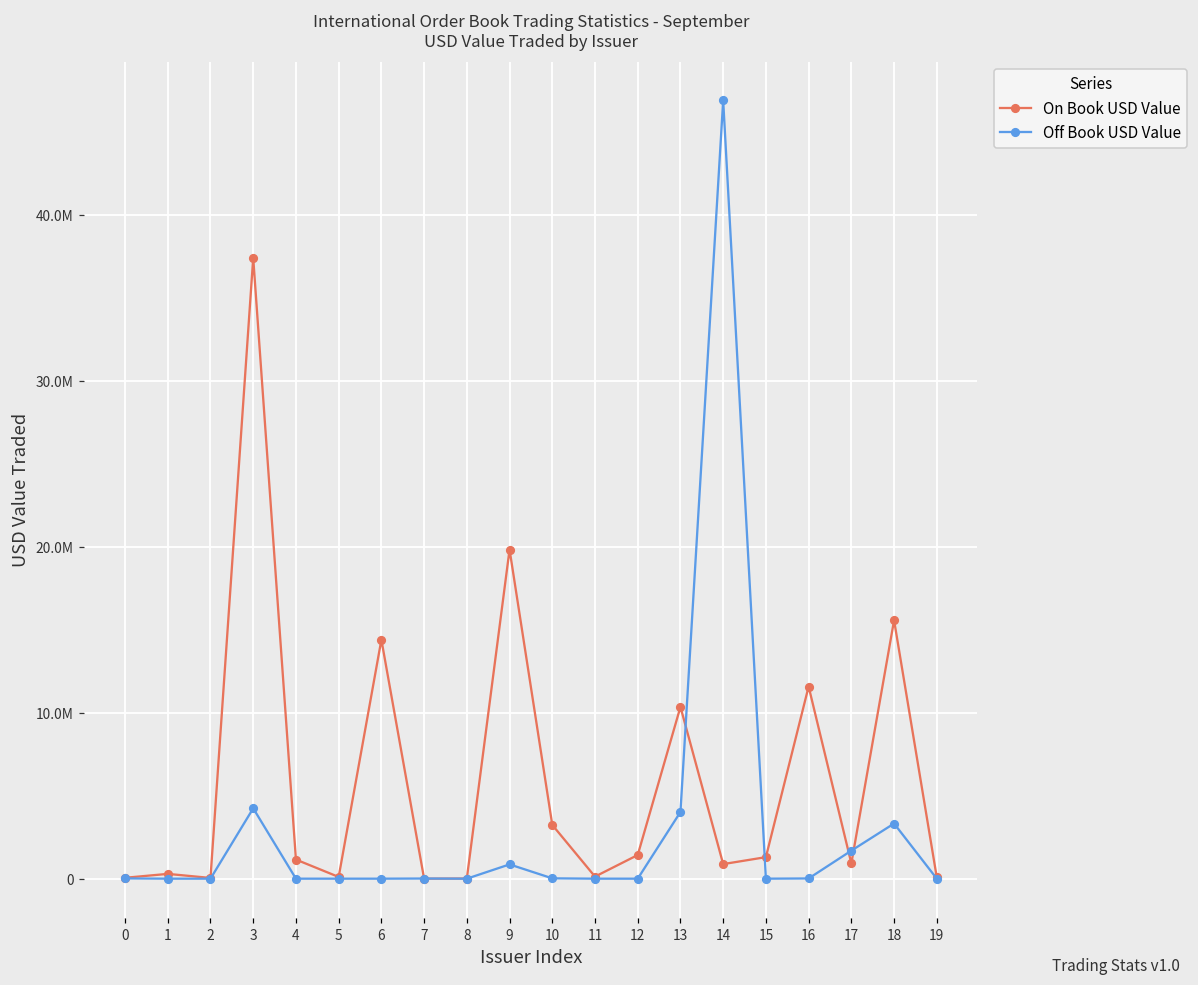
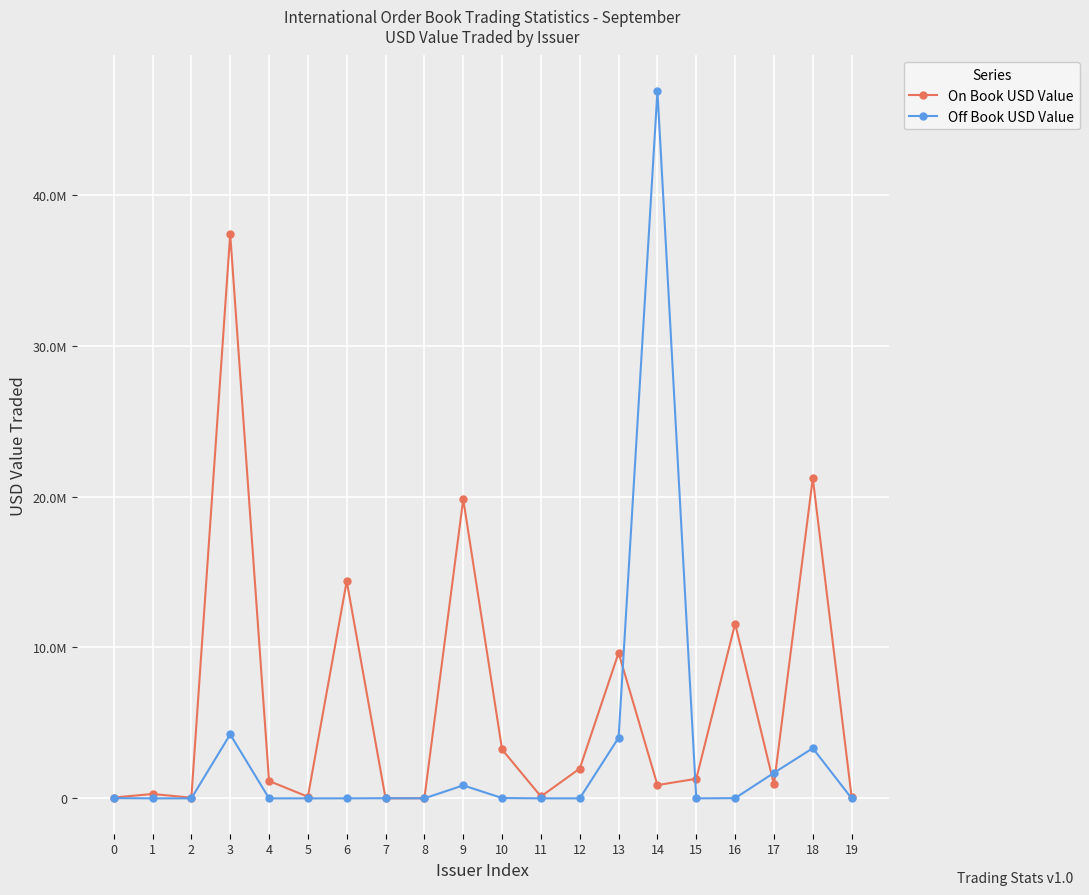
On Book USD Value, 12: 1400000 -> 2000000
On Book USD Value, 13: 10400000 -> 9600000
On Book USD Value, 18: 15600000 -> 21200000
